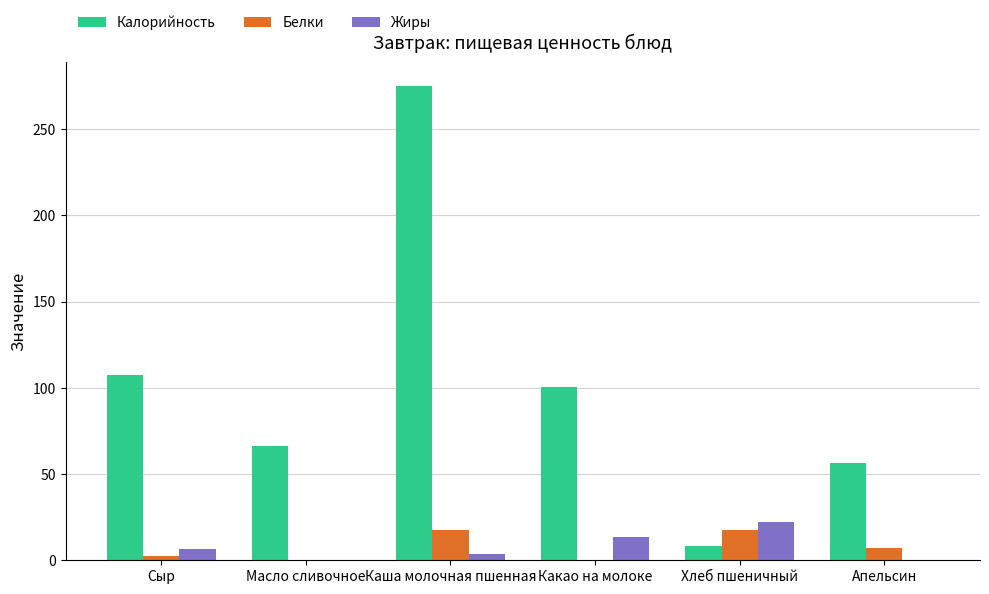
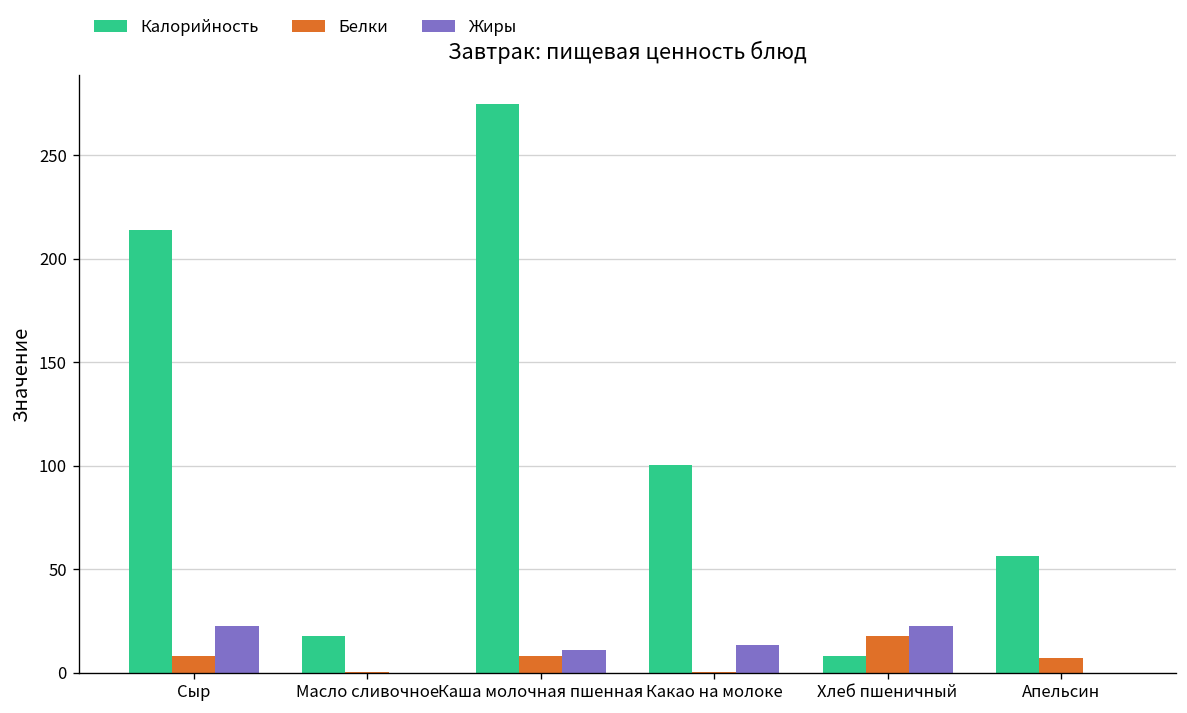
Калорийность, Сыр: 108 -> 214
Белки, Сыр: 3 -> 8
Жиры, Сыр: 6 -> 22
Калорийность, Масло сливочное: 66 -> 18
Белки, Каша молочная пшенная: 17 -> 8
Жиры, Каша молочная пшенная: 3 -> 11
